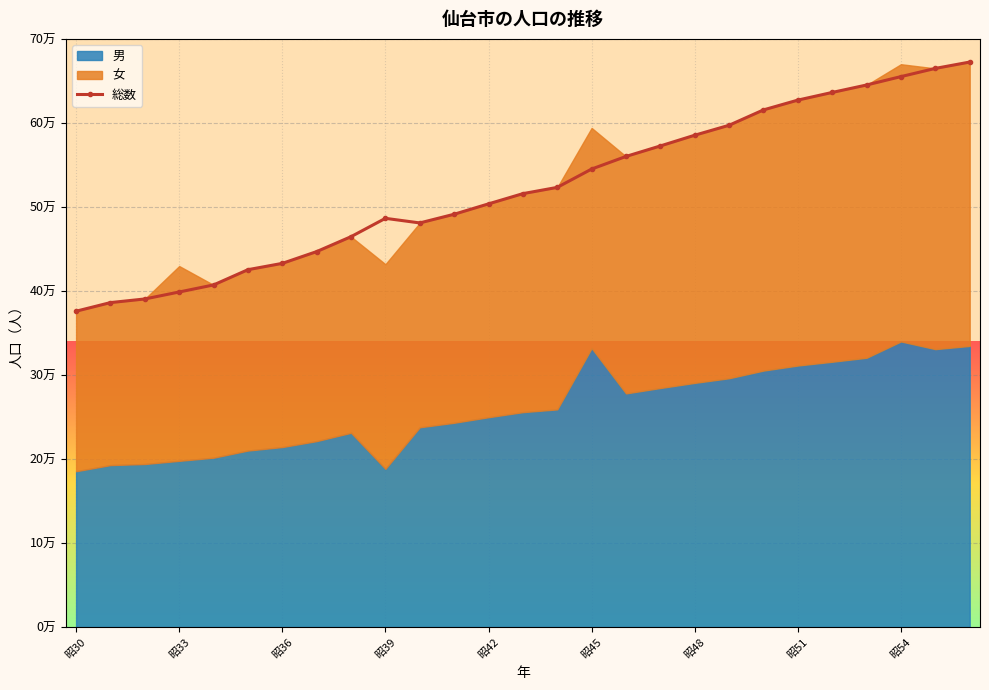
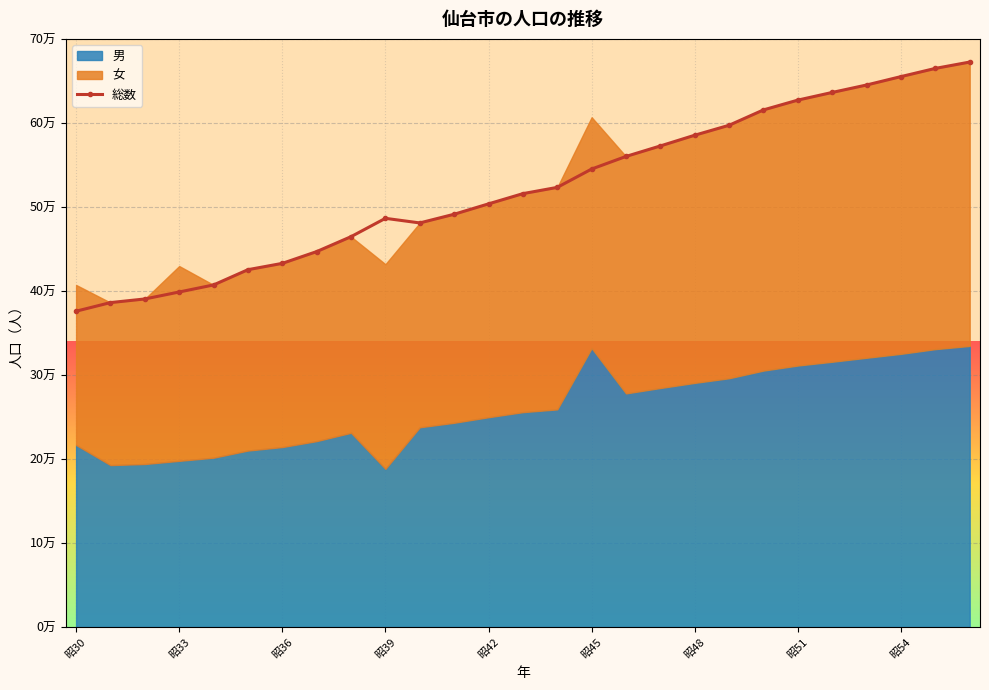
男, 昭30: 19万 -> 22万
女, 昭45: 26万 -> 27万
男, 昭54: 34万 -> 33万
